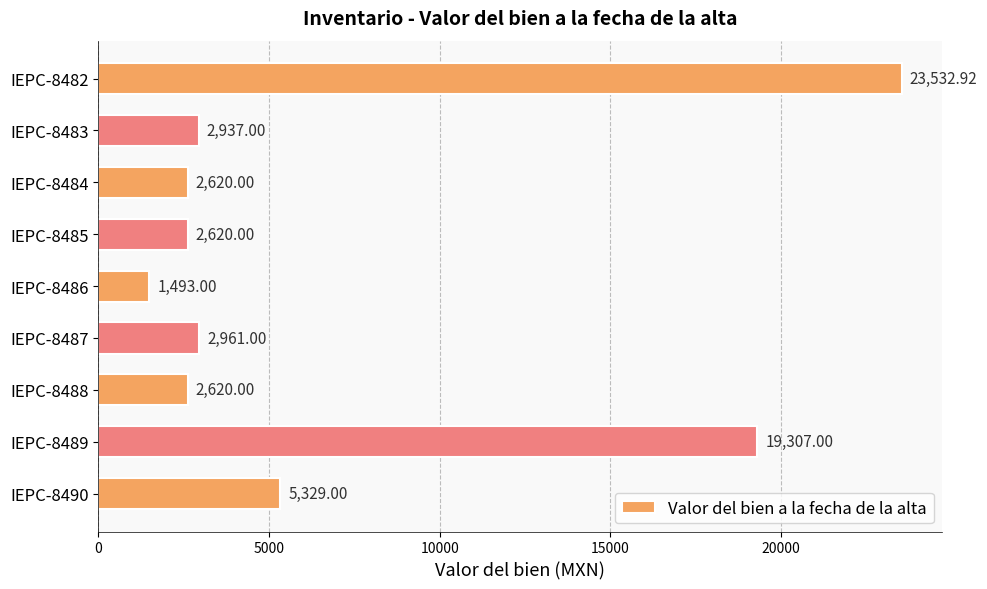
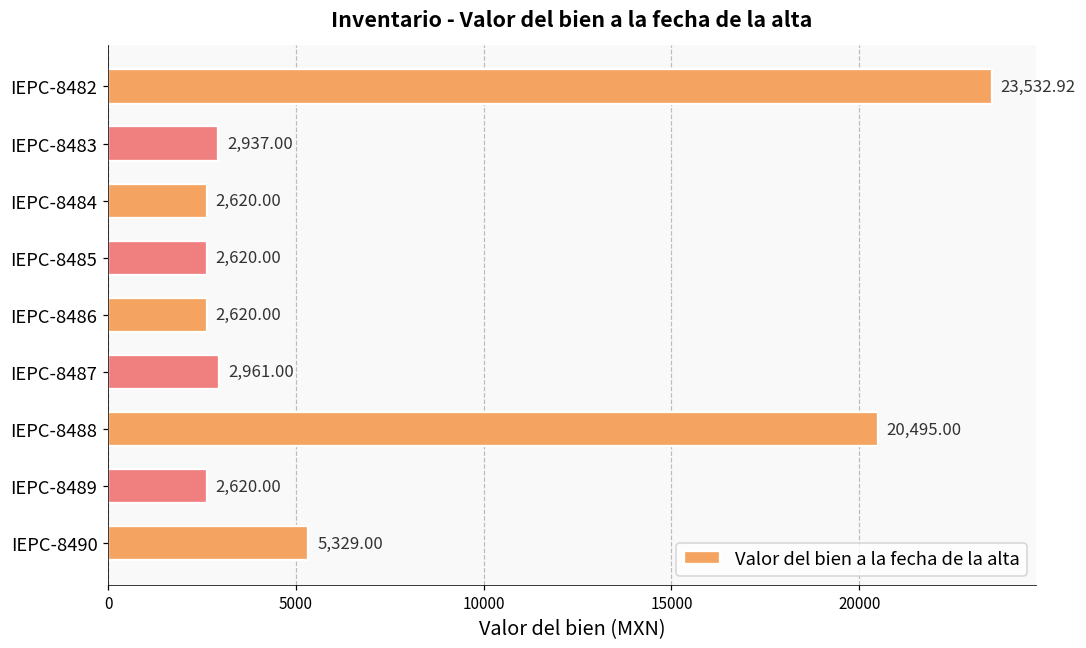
IEPC-8486: 1,493.00 -> 2,620.00
IEPC-8488: 2,620.00 -> 20,495.00
IEPC-8489: 19,307.00 -> 2,620.00
